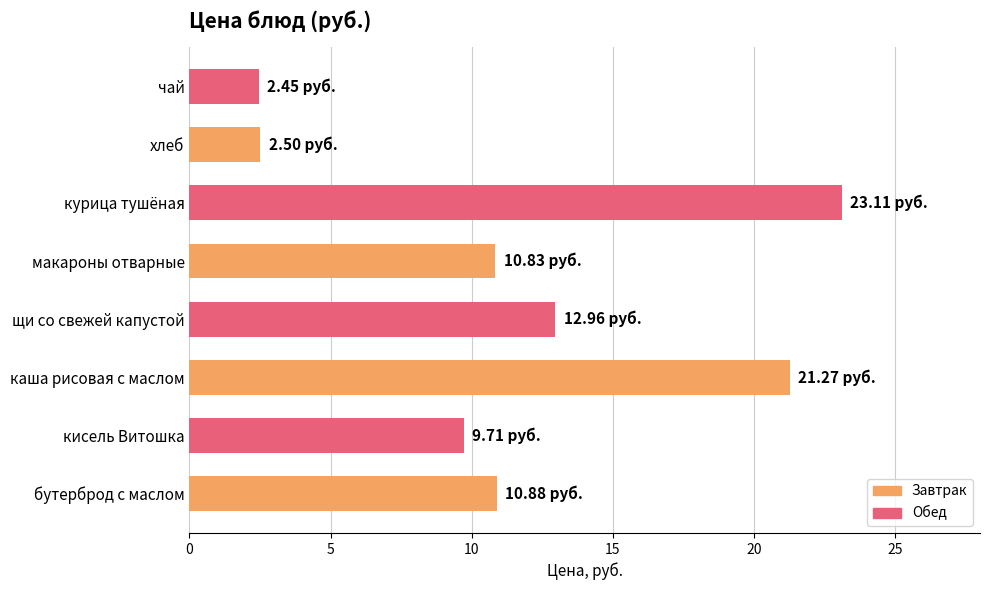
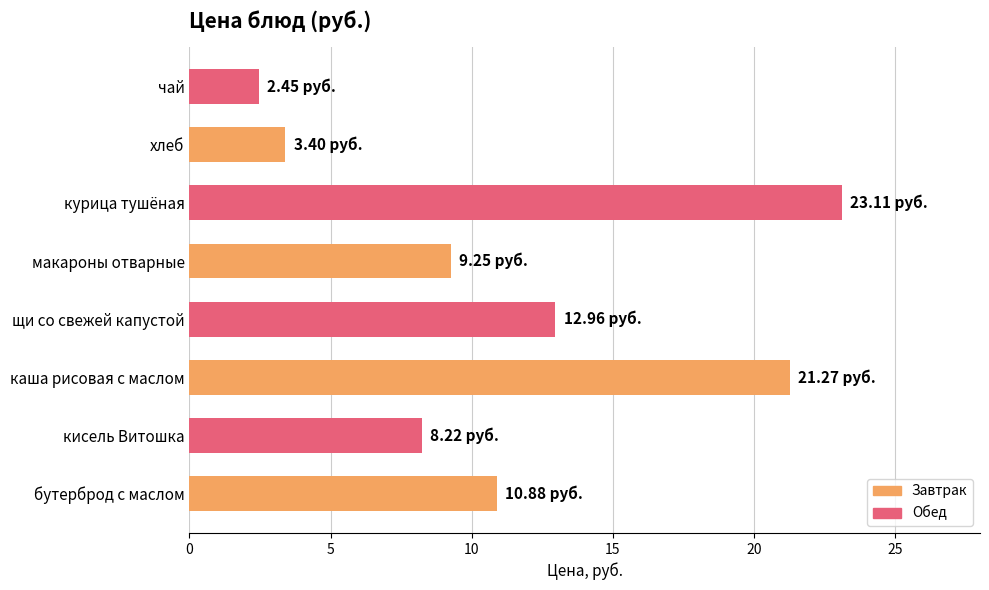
хлеб: 2.50 -> 3.40
макароны отварные: 10.83 -> 9.25
кисель Витошка: 9.71 -> 8.22
